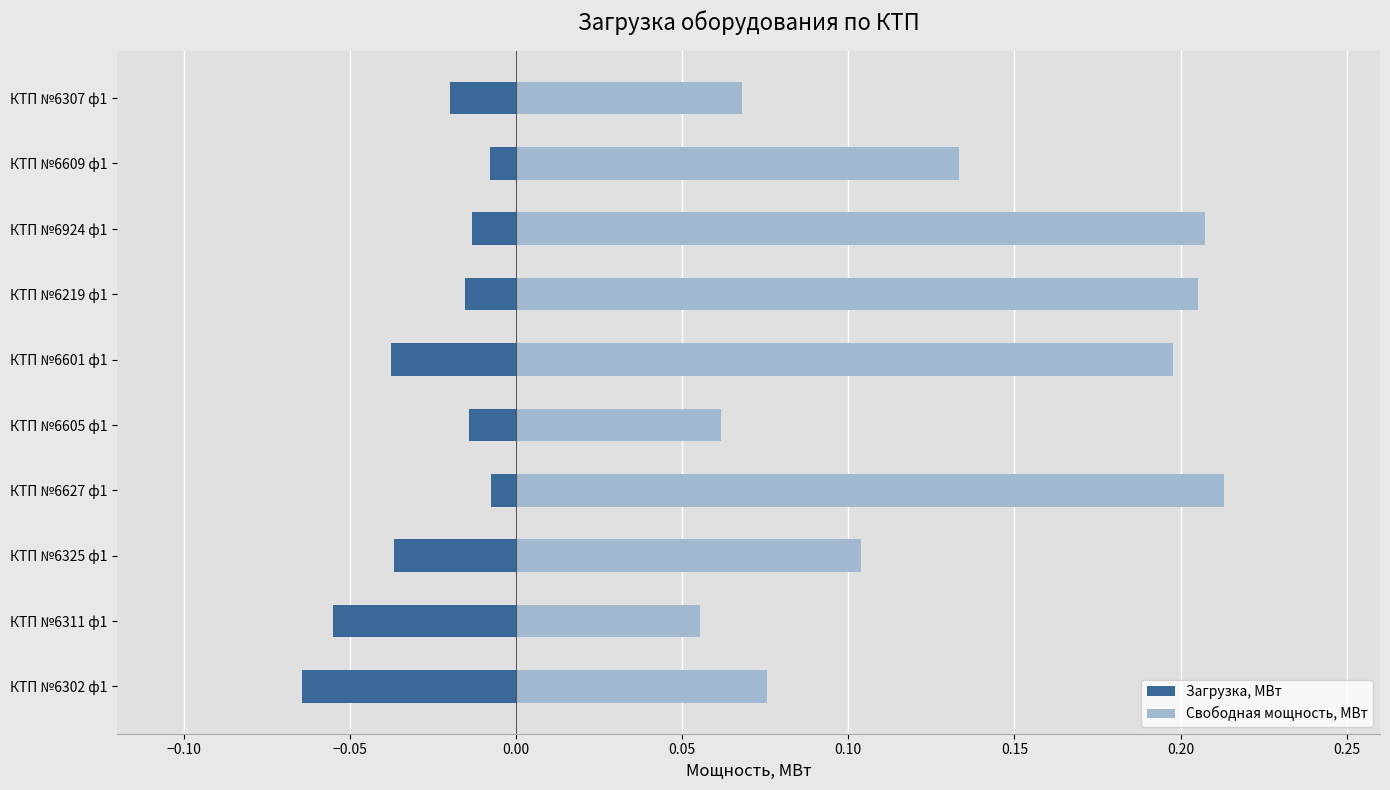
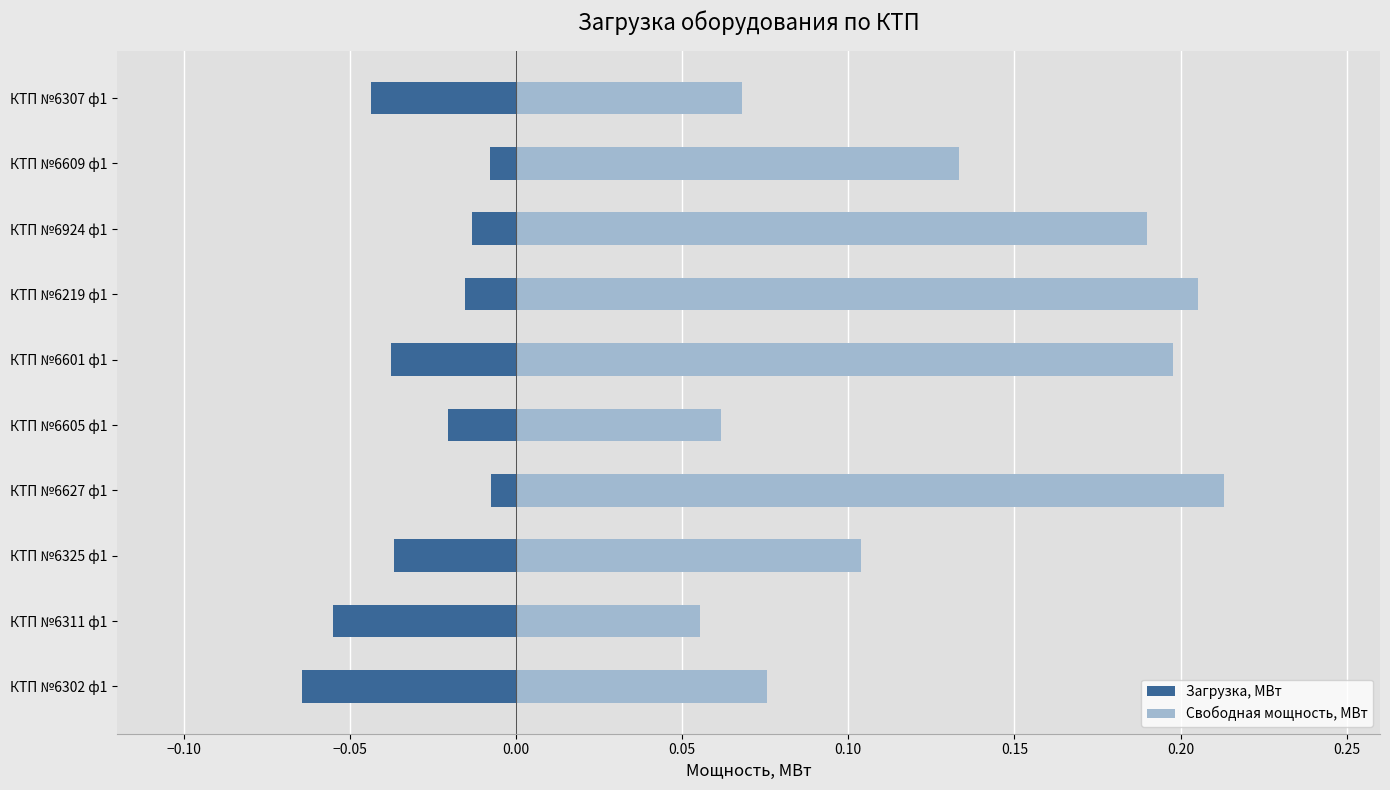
Загрузка, МВт, КТП №6307 ф1: -0.020 -> -0.044
Свободная мощность, МВт, КТП №6924 ф1: 0.207 -> 0.190
Загрузка, МВт, КТП №6605 ф1: -0.014 -> -0.020
